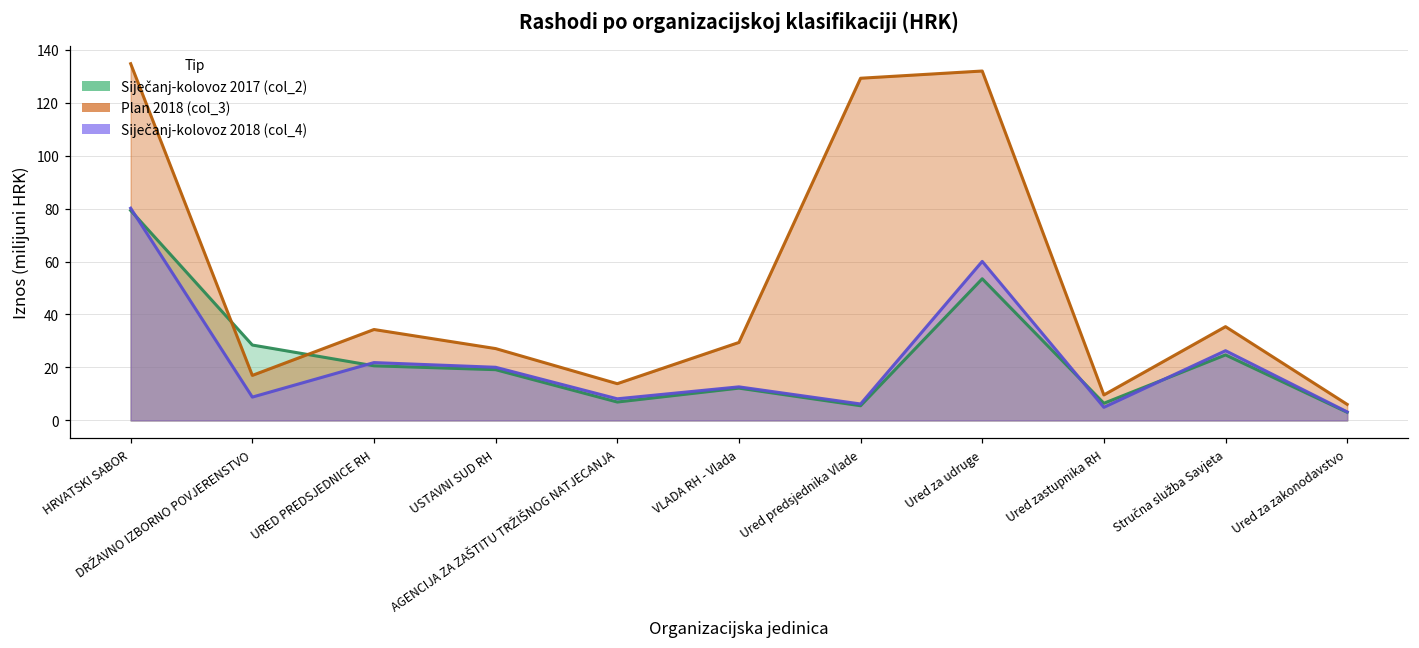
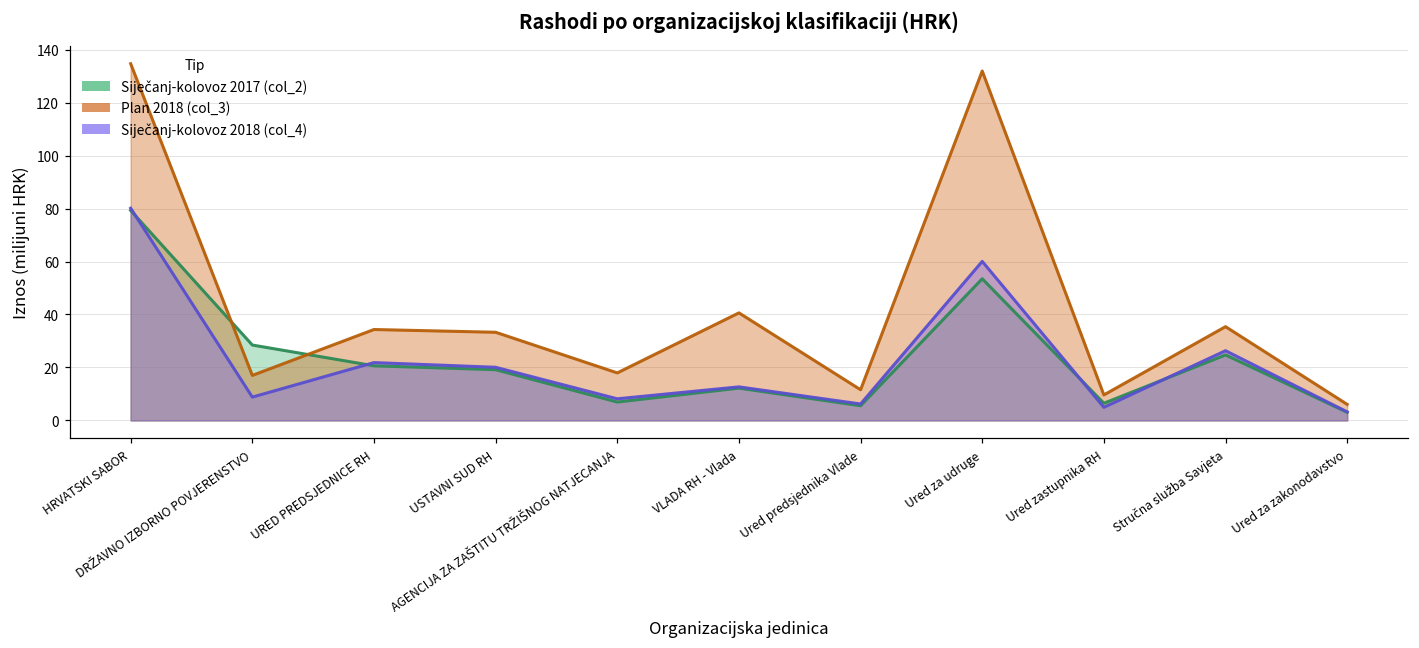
Plan 2018 (col_3), USTAVNI SUD RH: 27 -> 33
Plan 2018 (col_3), AGENCIJA ZA ZAŠTITU TRŽIŠNOG NATJECANJA: 14 -> 18
Plan 2018 (col_3), VLADA RH - Vlada: 29 -> 41
Plan 2018 (col_3), Ured predsjednika Vlade: 129 -> 12
